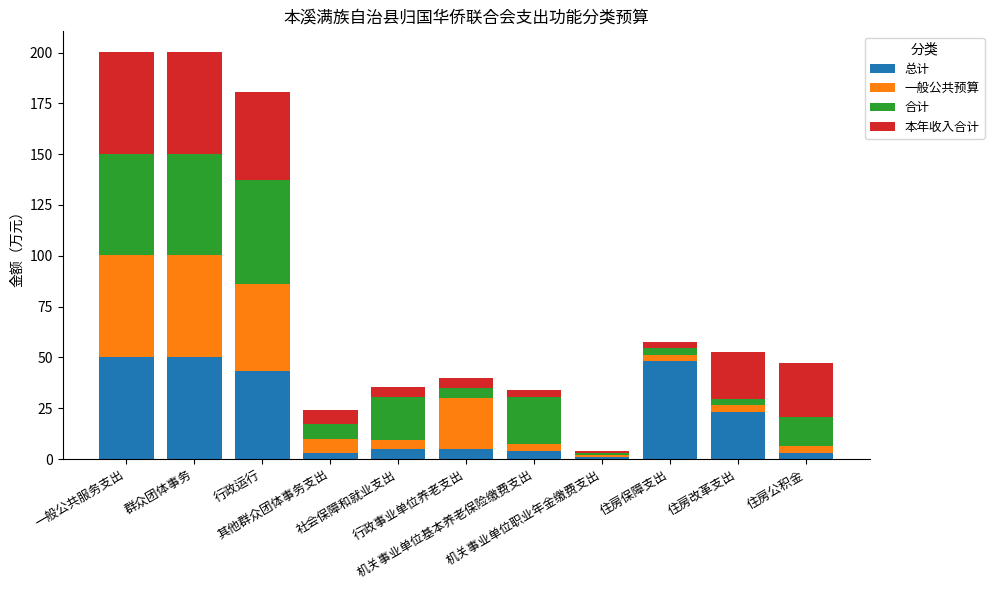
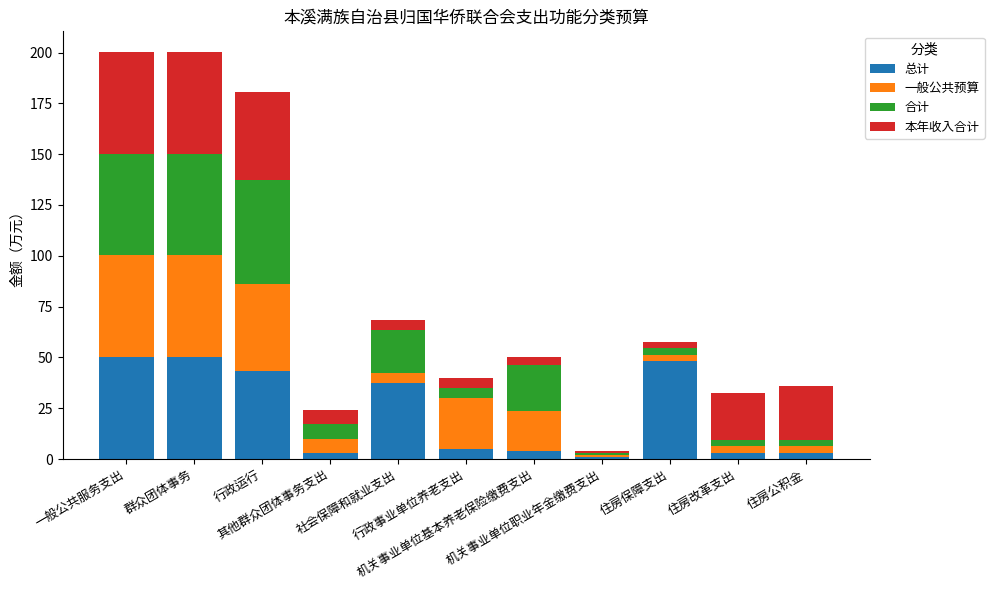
总计, 社会保障和就业支出: 5 -> 37
一般公共预算, 机关事业单位基本养老保险缴费支出: 4 -> 20
总计, 住房改革支出: 23 -> 3
合计, 住房公积金: 15 -> 3
